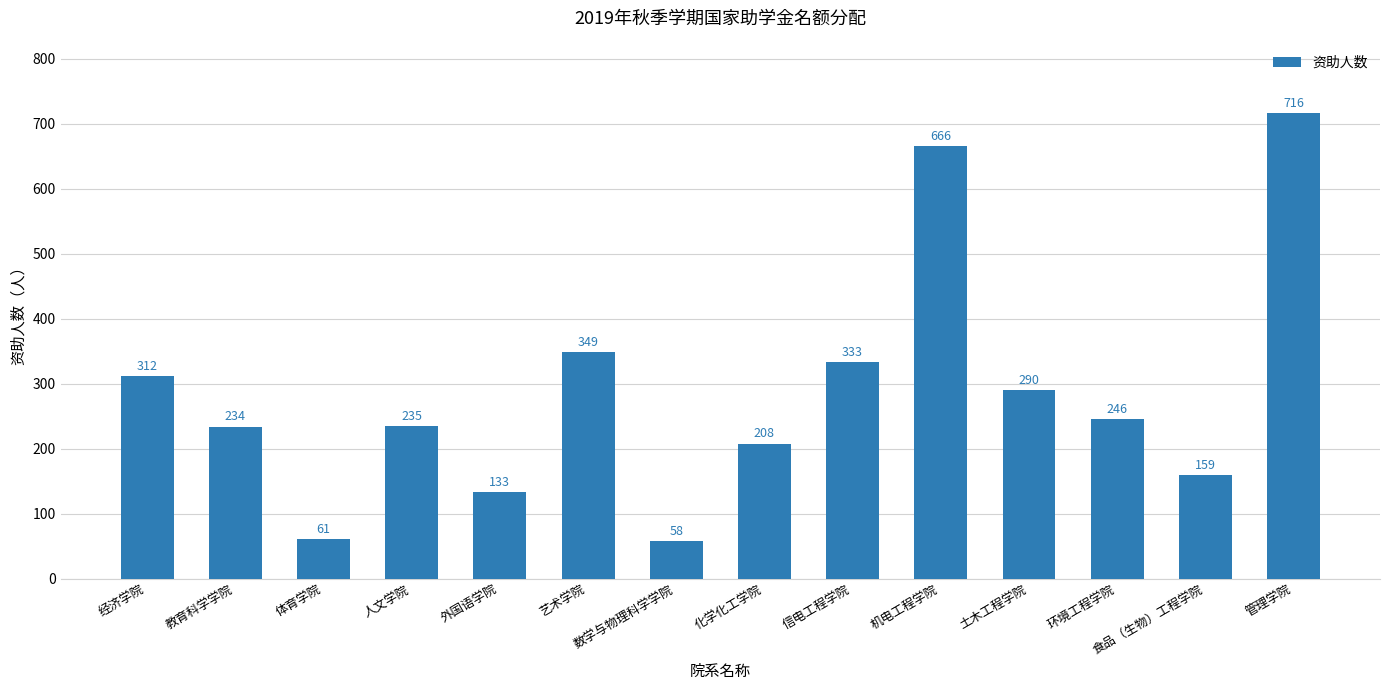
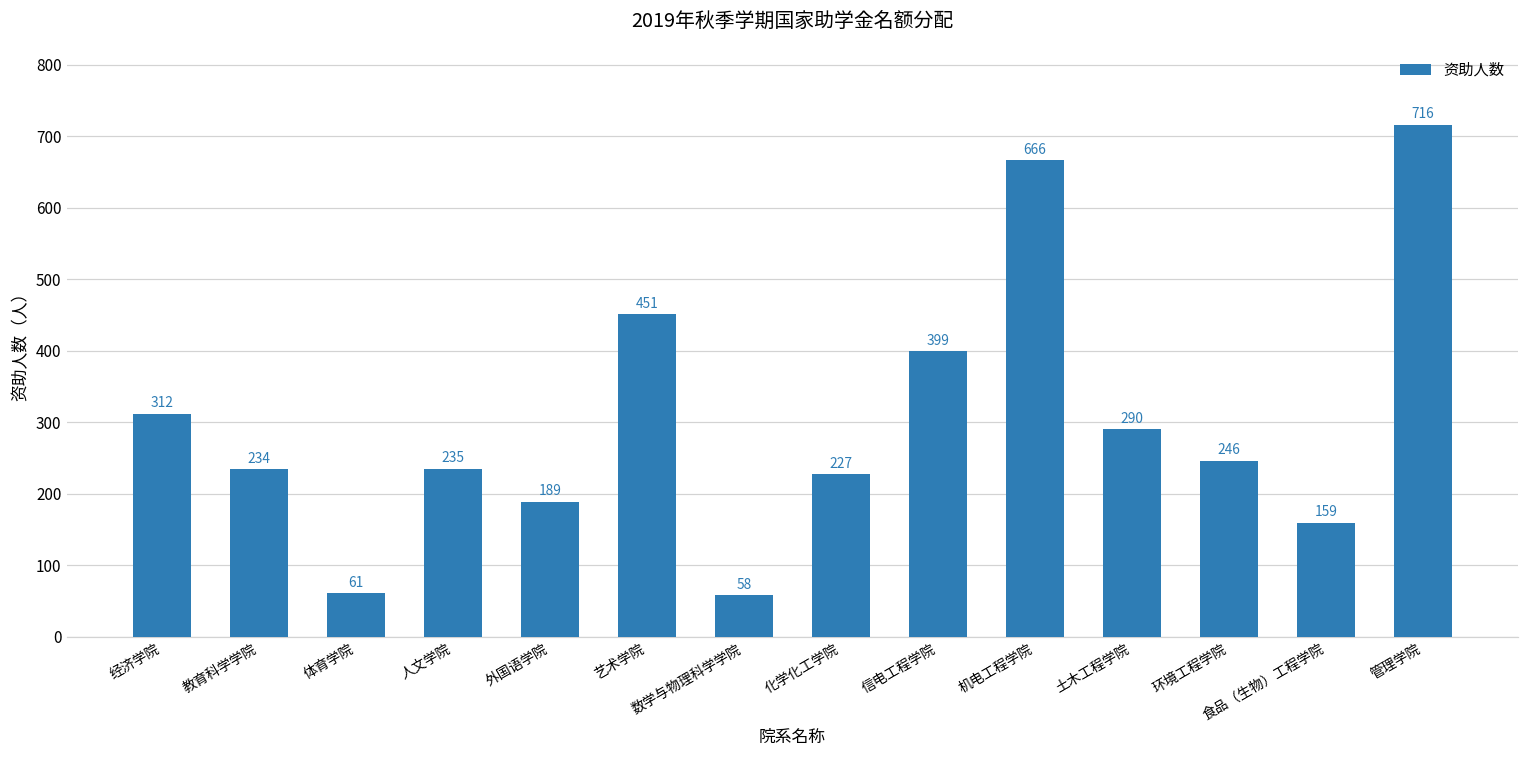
外国语学院: 133 -> 189
艺术学院: 349 -> 451
化学化工学院: 208 -> 227
信电工程学院: 333 -> 399
